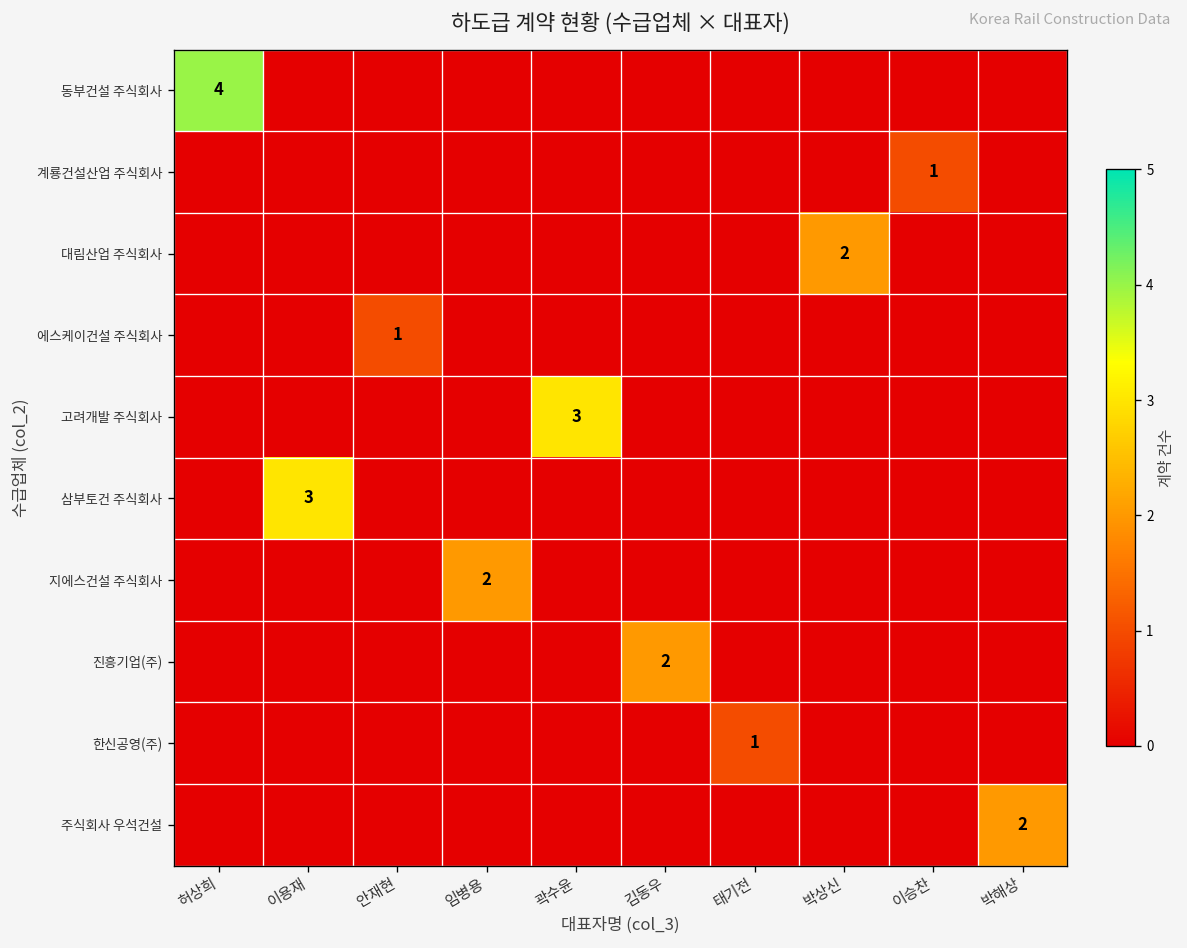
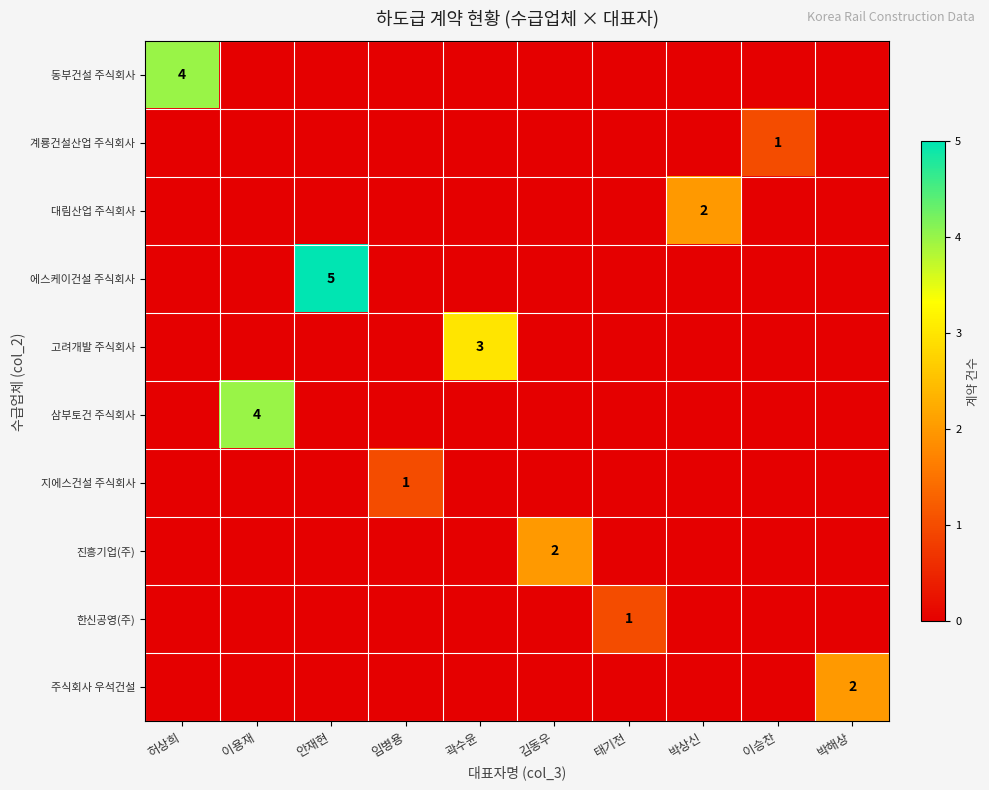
에스케이건설 주식회사, 안재현: 1 -> 5
삼부토건 주식회사, 이용재: 3 -> 4
지에스건설 주식회사, 임병용: 2 -> 1
